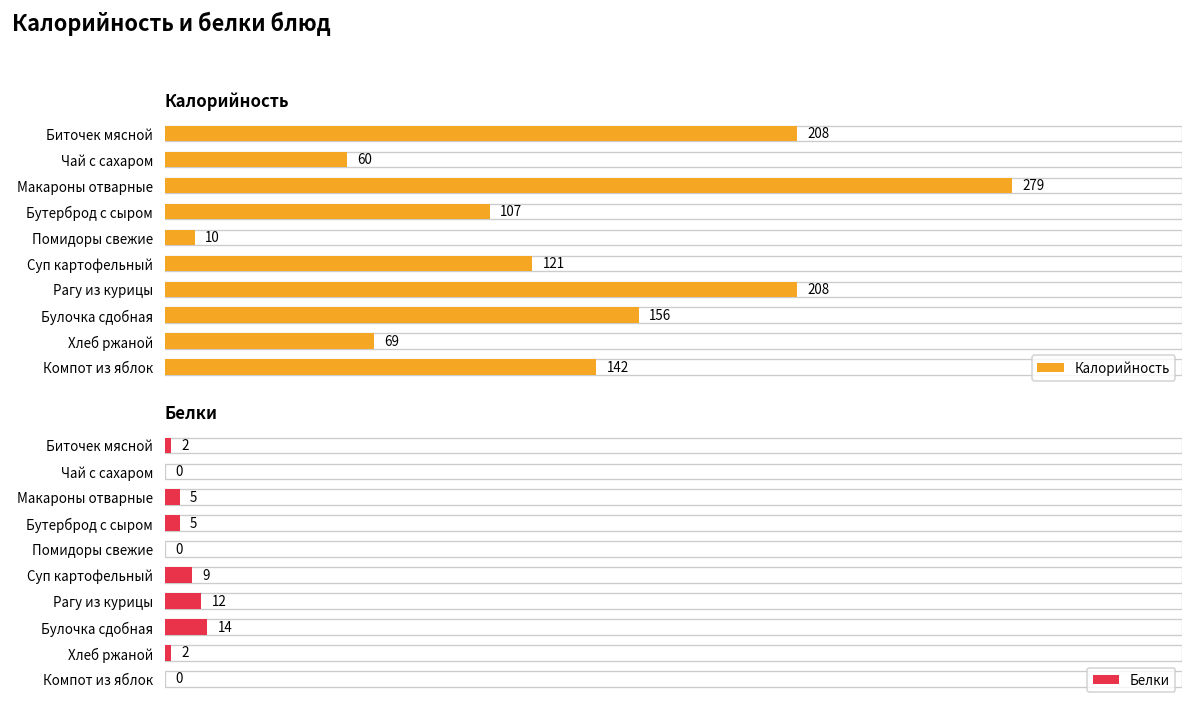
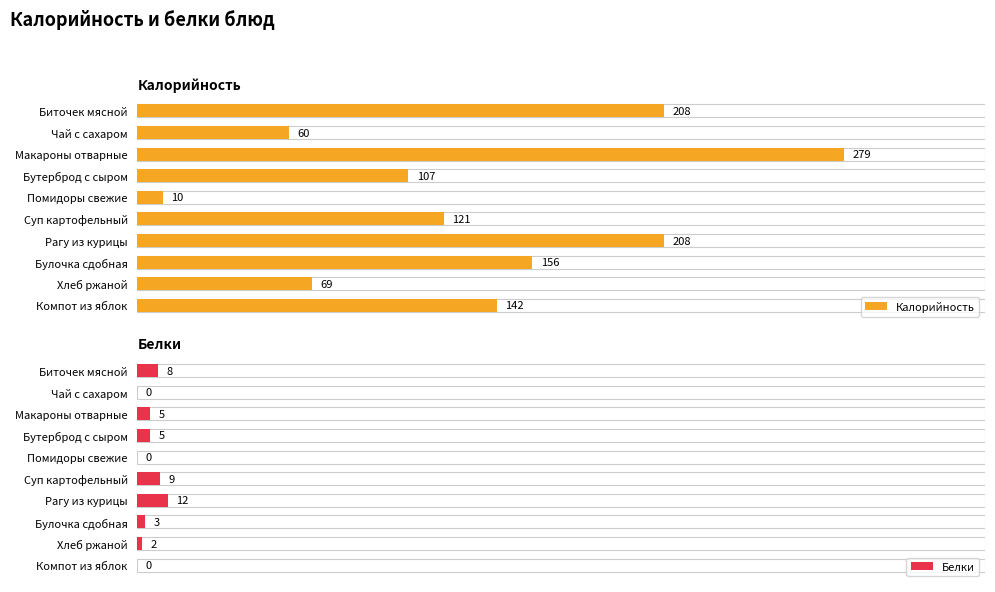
Белки, Белки, Биточек мясной: 2 -> 8
Белки, Белки, Булочка сдобная: 14 -> 3
